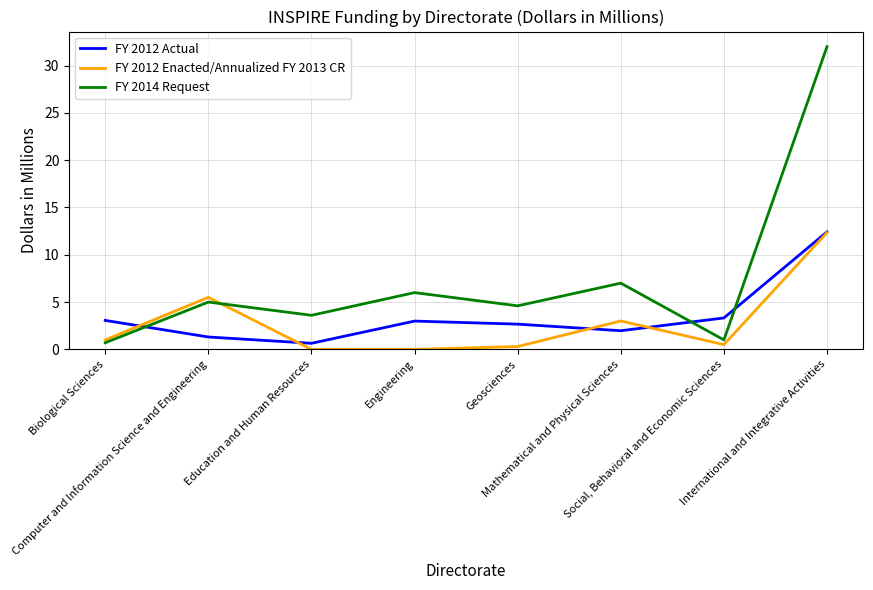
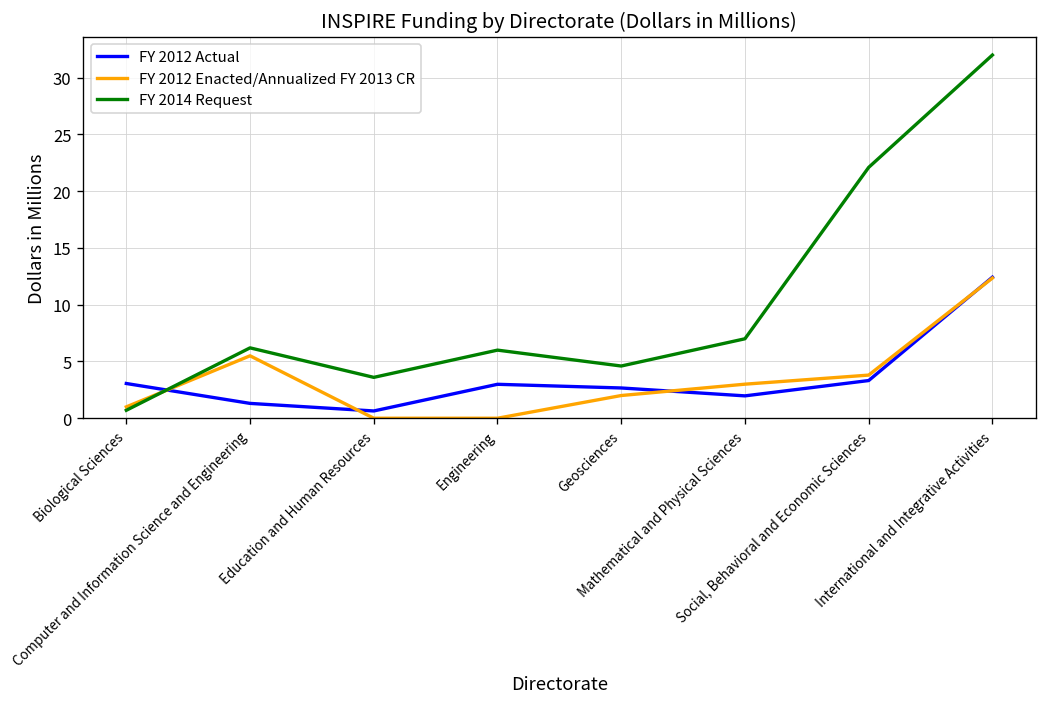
FY 2014 Request, Computer and Information Science and Engineering: 5 -> 6
FY 2012 Enacted/Annualized FY 2013 CR, Geosciences: 0 -> 2
FY 2012 Enacted/Annualized FY 2013 CR, Social, Behavioral and Economic Sciences: 1 -> 4
FY 2014 Request, Social, Behavioral and Economic Sciences: 1 -> 22
